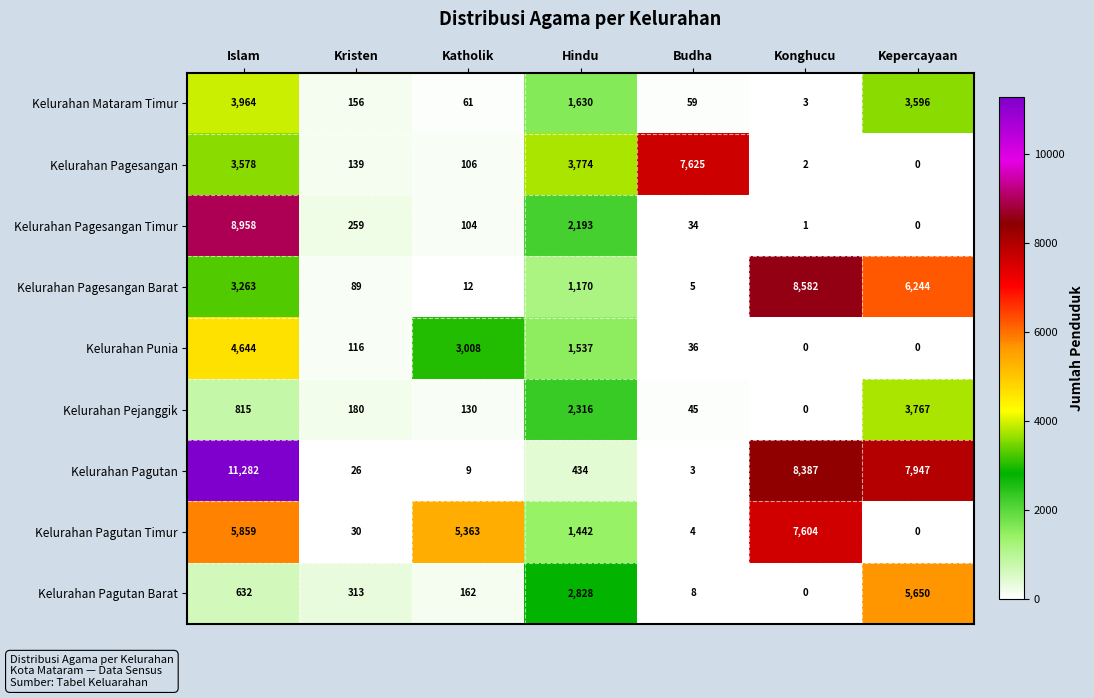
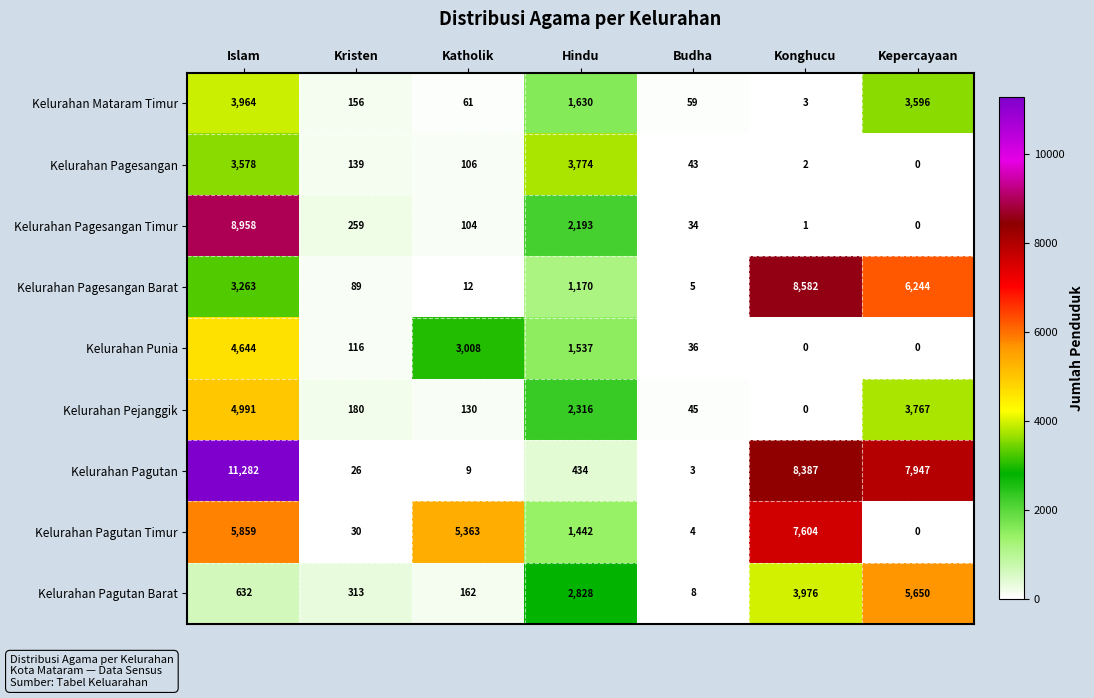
Kelurahan Pagesangan, Budha: 7,625 -> 43
Kelurahan Pejanggik, Islam: 815 -> 4,991
Kelurahan Pagutan Barat, Konghucu: 0 -> 3,976
